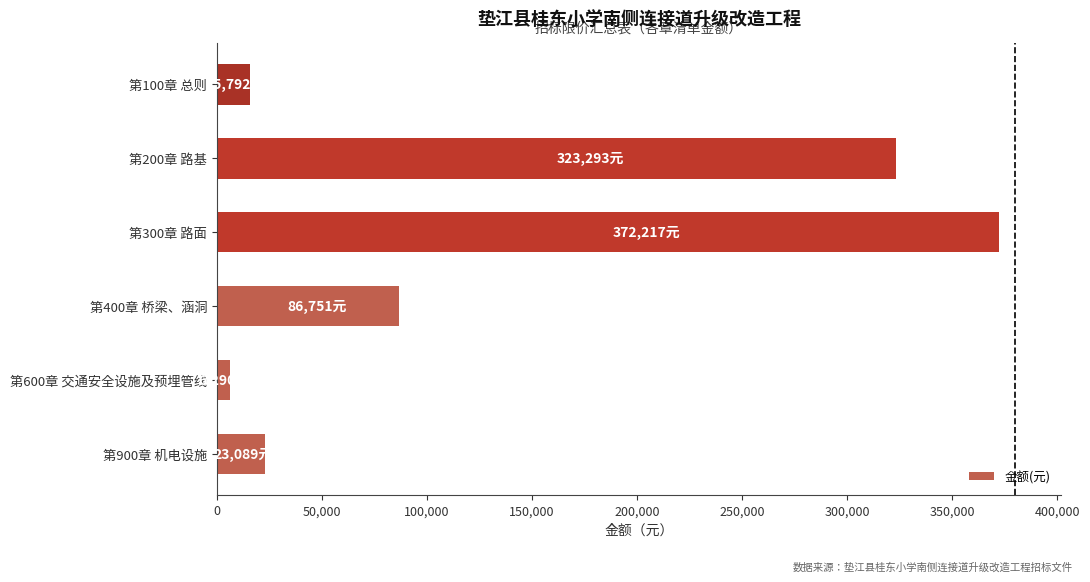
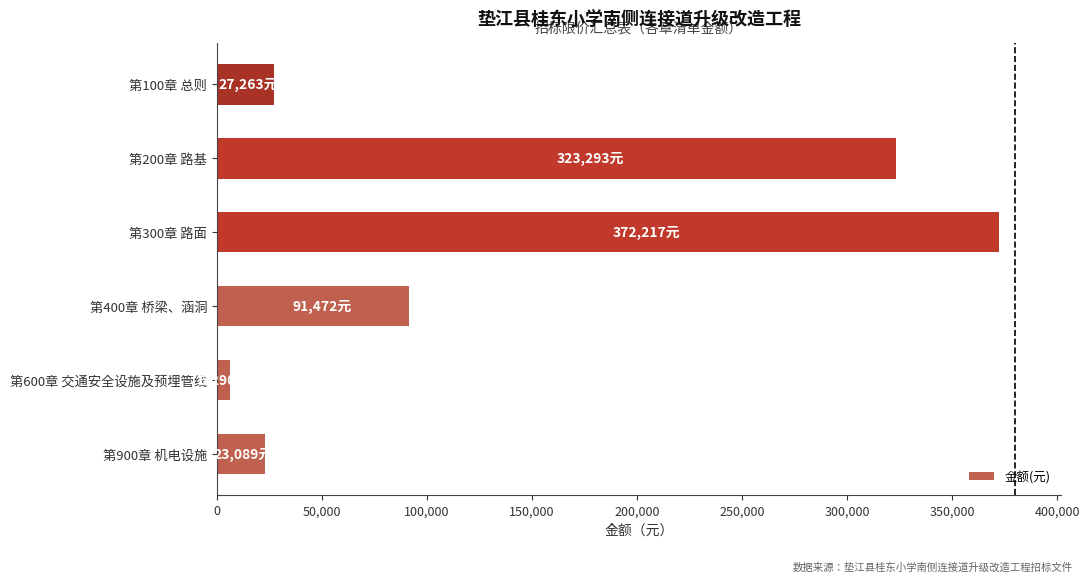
第100章 总则: 15,792元 -> 27,263元
第400章 桥梁、涵洞: 86,751元 -> 91,472元
